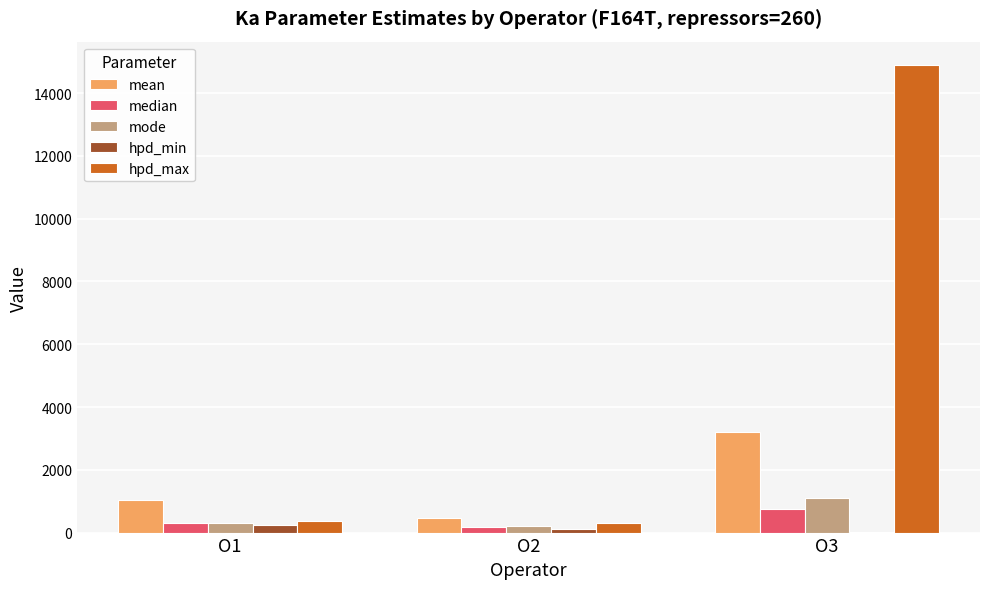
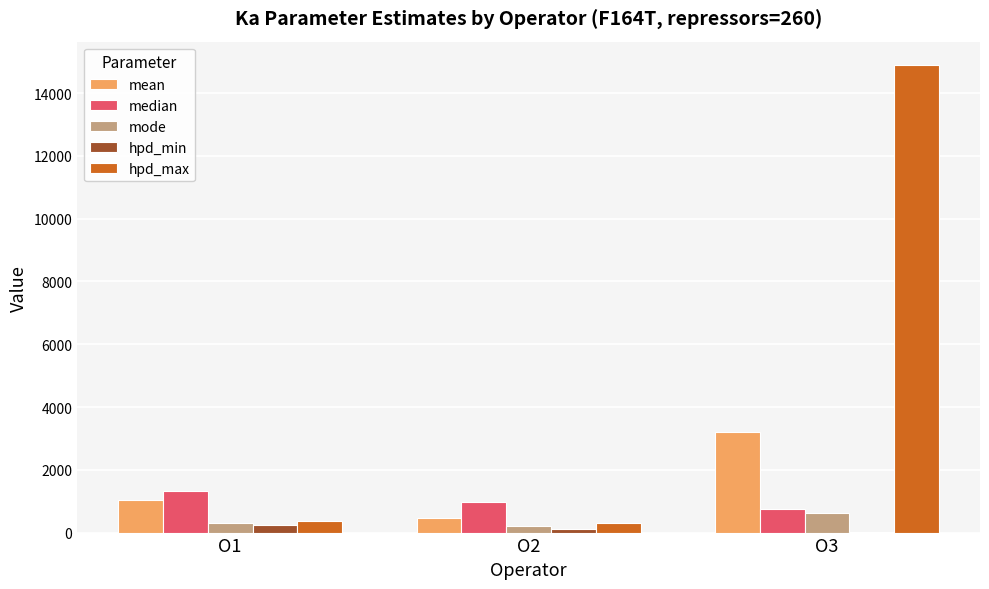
median, O1: 300 -> 1300
median, O2: 200 -> 1000
mode, O3: 1100 -> 600
